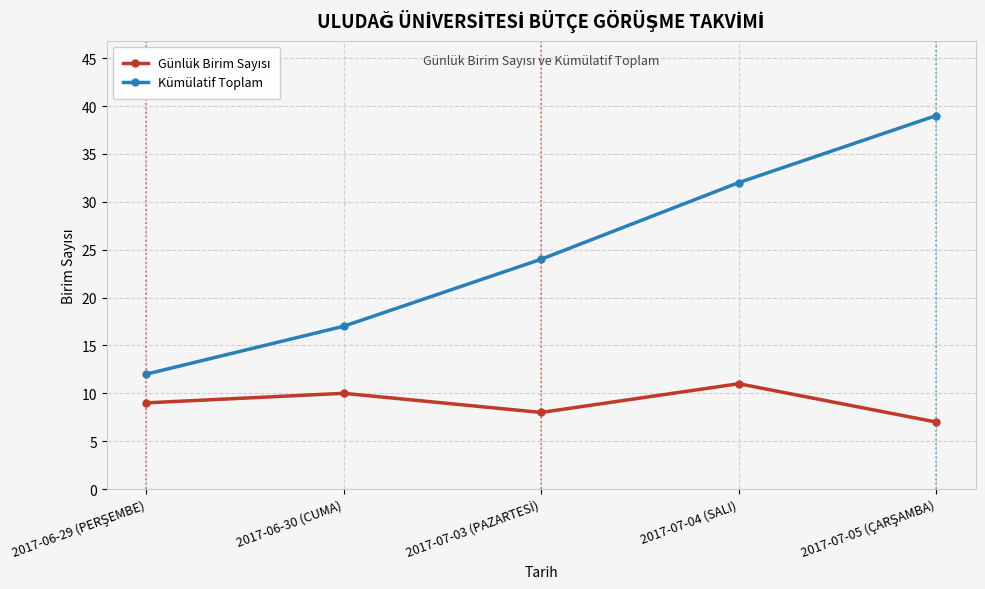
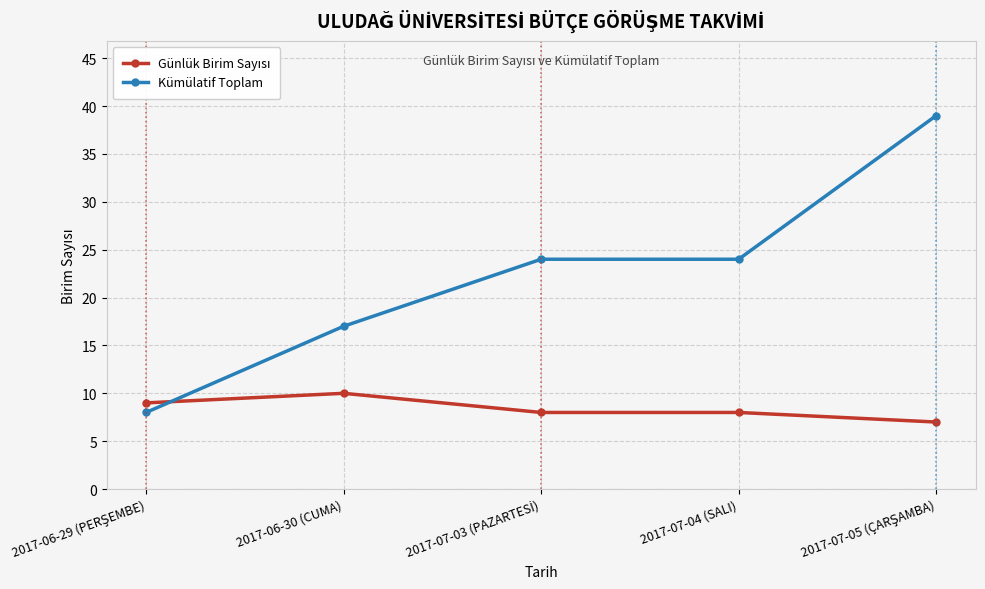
Kümülatif Toplam, 2017-06-29 (PERŞEMBE): 12 -> 8
Günlük Birim Sayısı, 2017-07-04 (SALI): 11 -> 8
Kümülatif Toplam, 2017-07-04 (SALI): 32 -> 24
